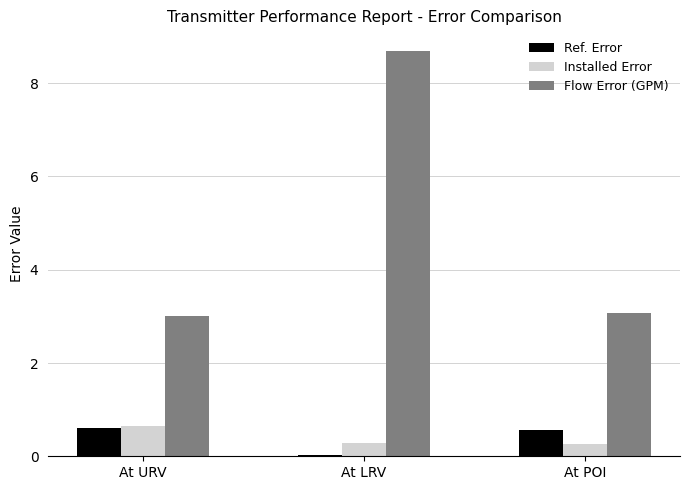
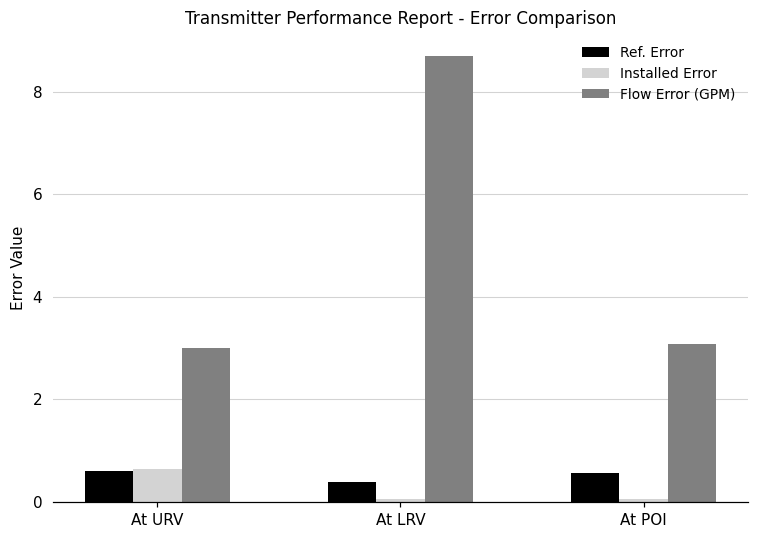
Ref. Error, At LRV: 0.0 -> 0.4
Installed Error, At LRV: 0.3 -> 0.1
Installed Error, At POI: 0.3 -> 0.1
